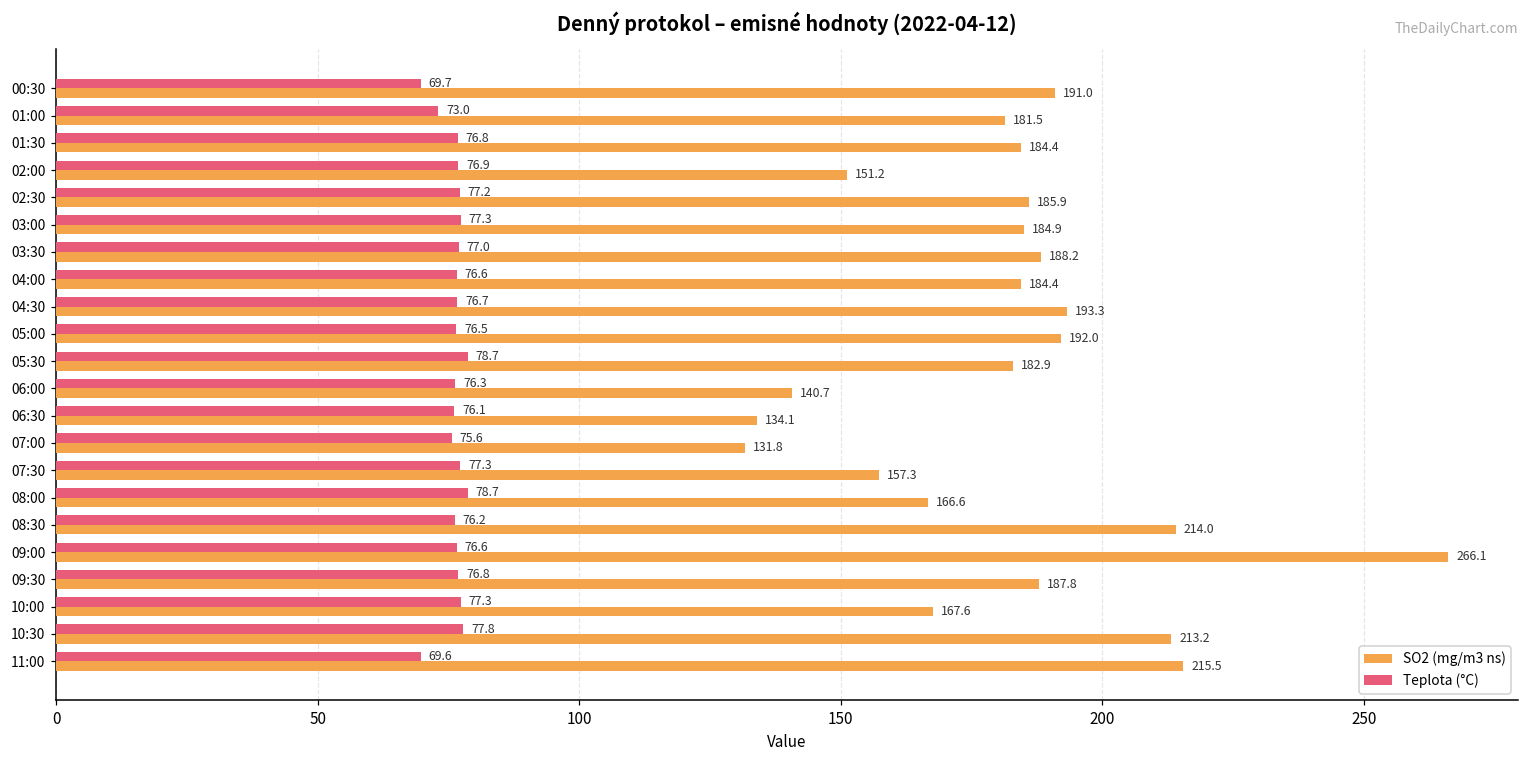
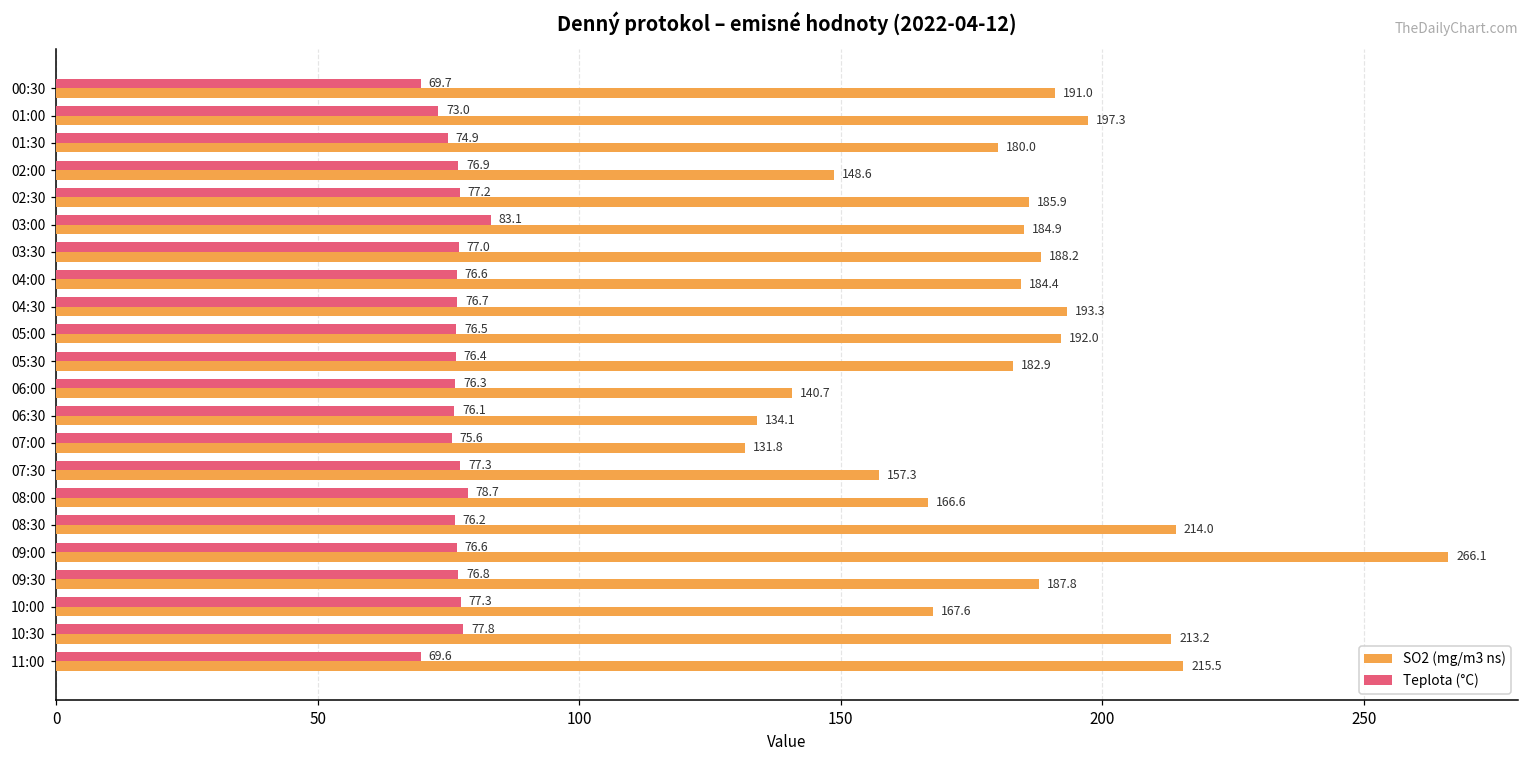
SO2 (mg/m3 ns), 01:00: 181.5 -> 197.3
Teplota (°C), 01:30: 76.8 -> 74.9
SO2 (mg/m3 ns), 01:30: 184.4 -> 180.0
SO2 (mg/m3 ns), 02:00: 151.2 -> 148.6
Teplota (°C), 03:00: 77.3 -> 83.1
Teplota (°C), 05:30: 78.7 -> 76.4
